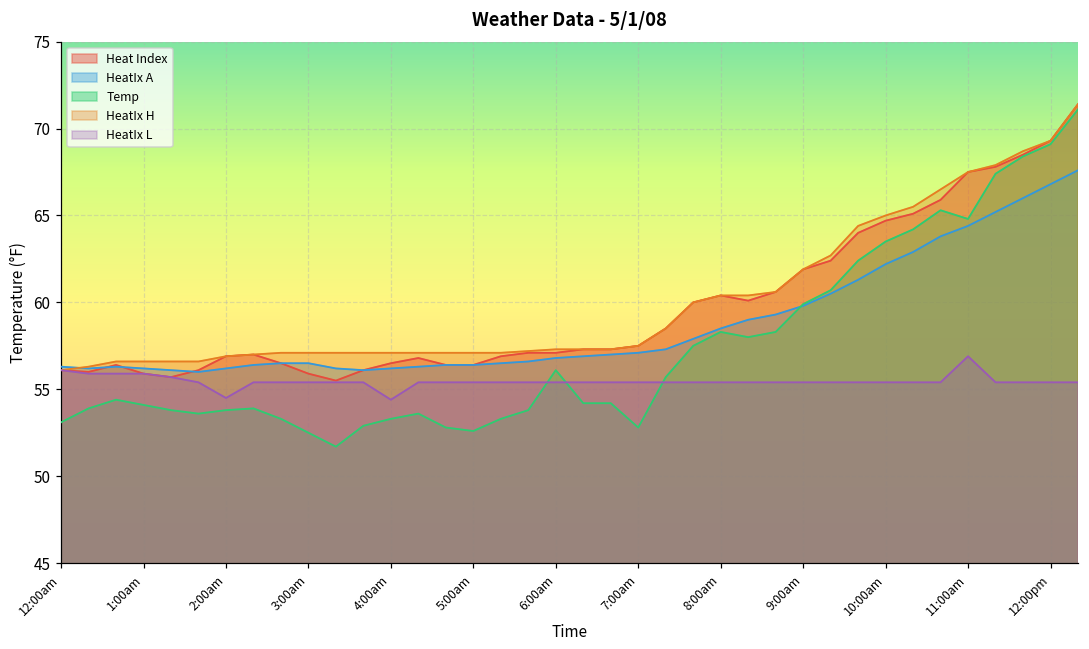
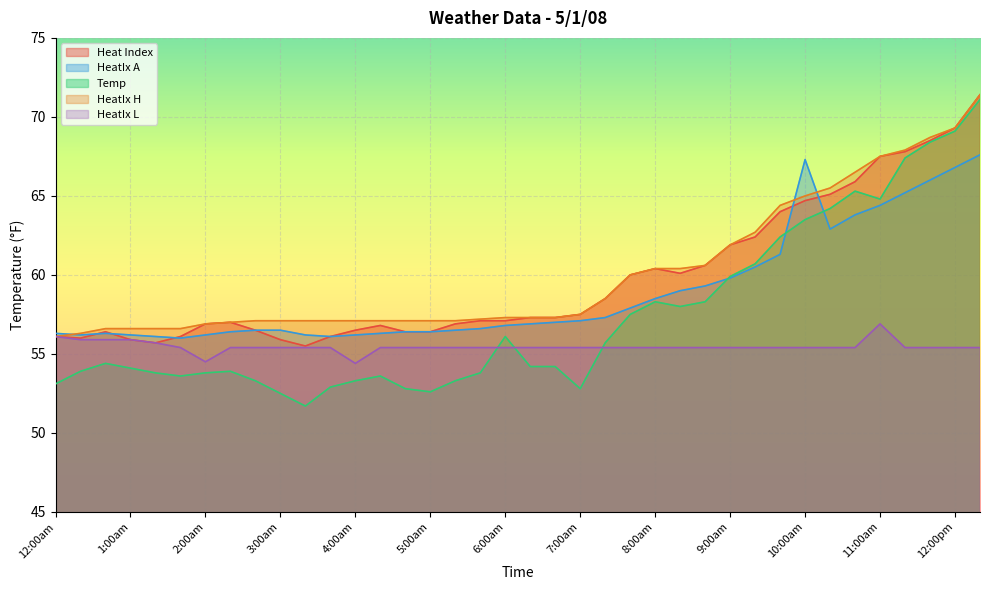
HeatIx A, 10:00am: 62.2 -> 67.3
